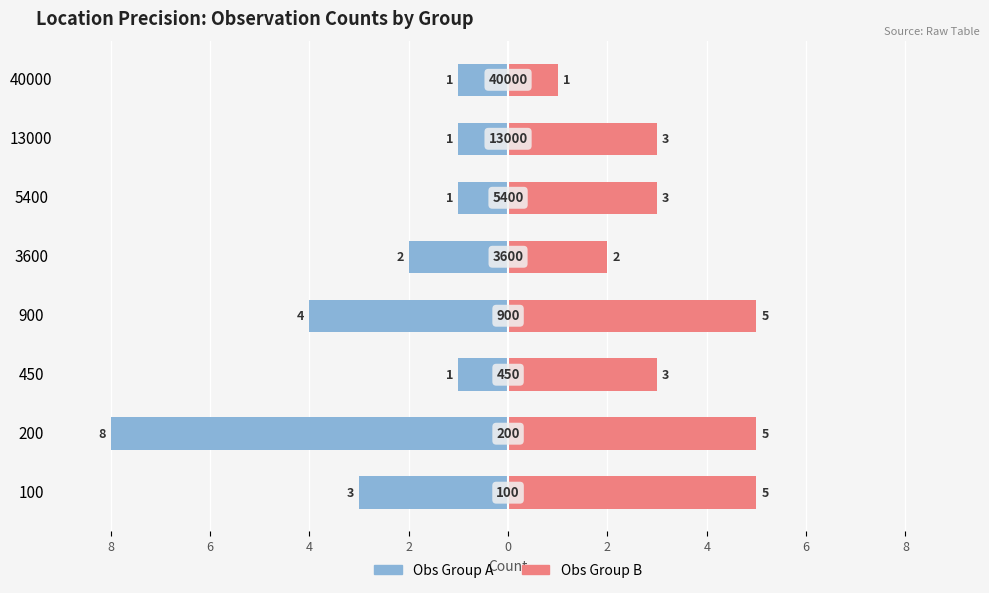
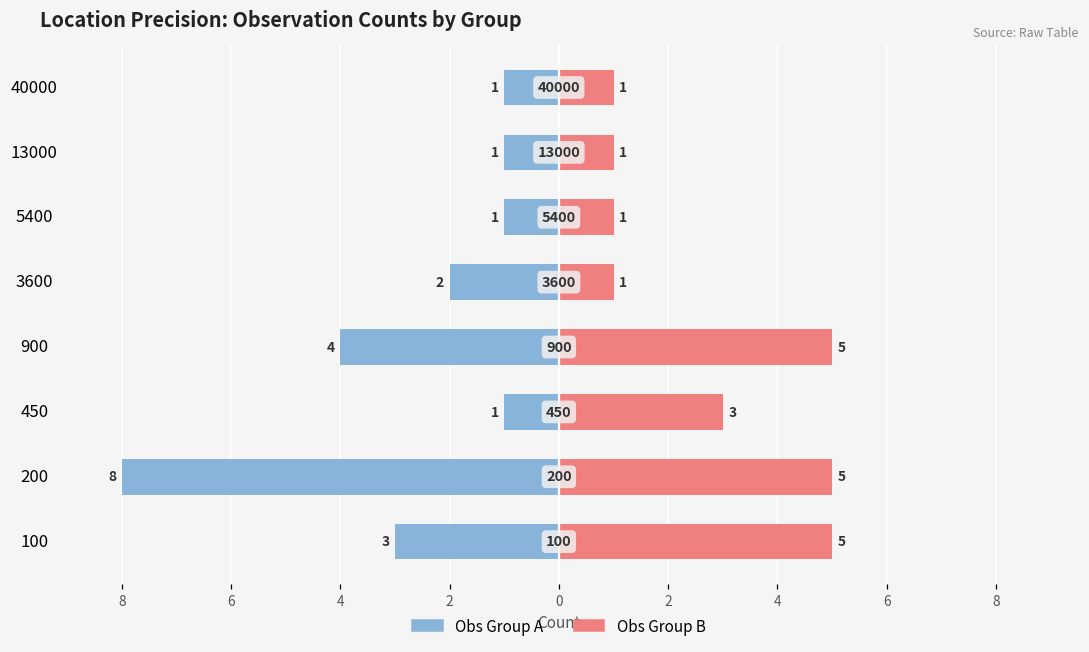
Obs Group B, 13000: 3 -> 1
Obs Group B, 5400: 3 -> 1
Obs Group B, 3600: 2 -> 1
